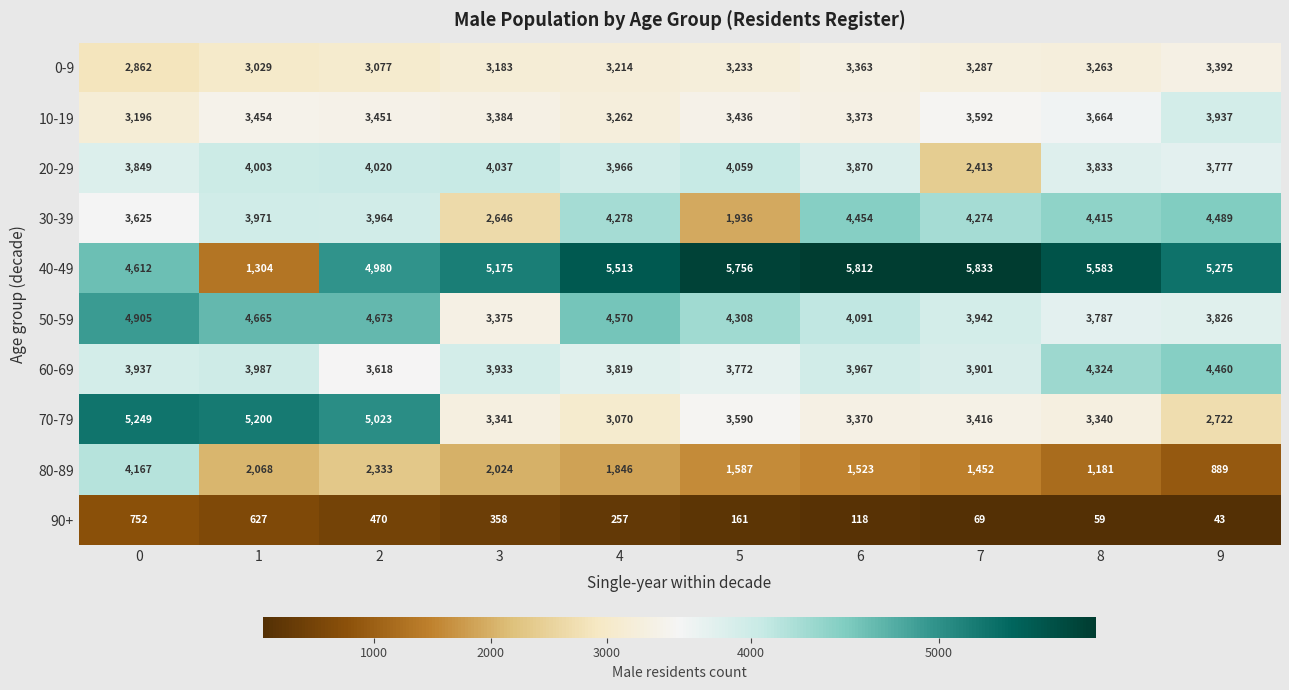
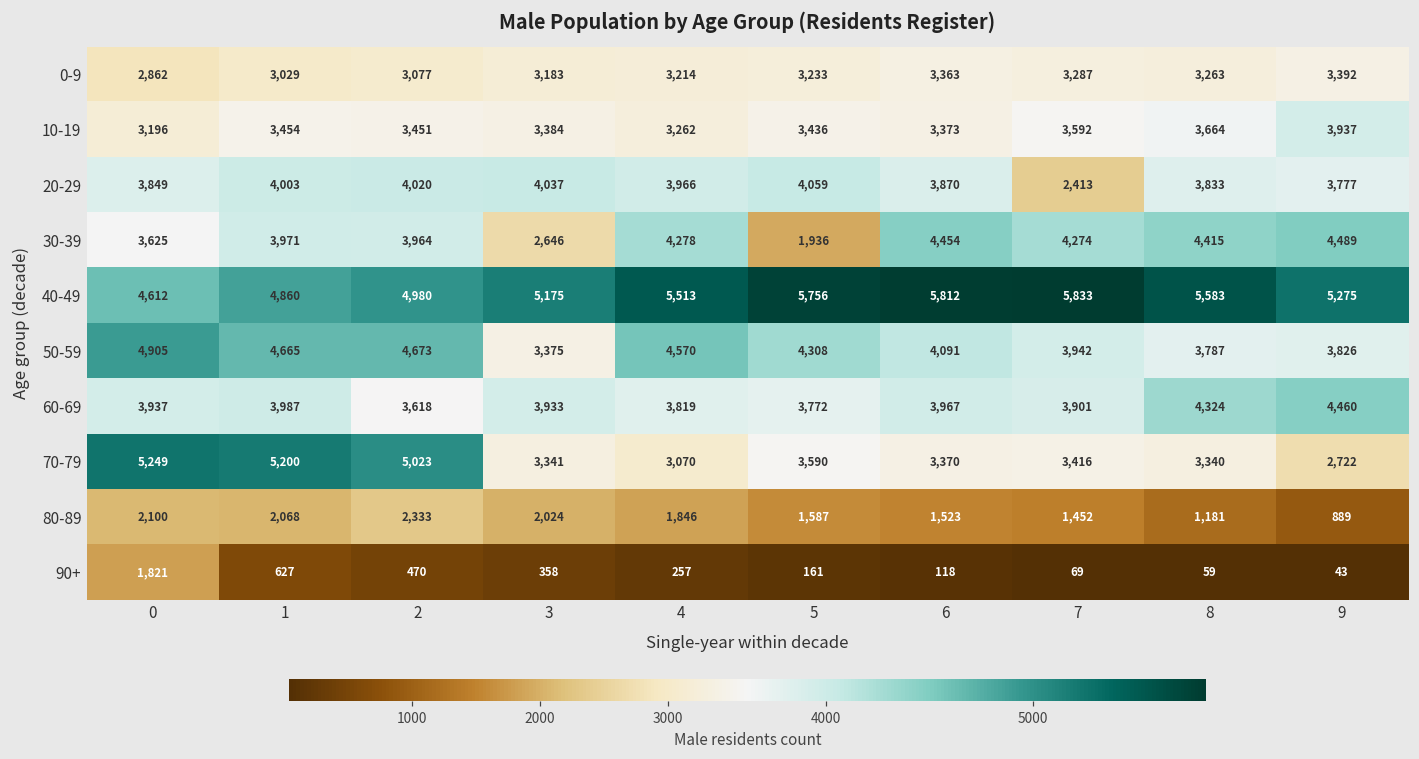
40-49, 1: 1,304 -> 4,860
80-89, 0: 4,167 -> 2,100
90+, 0: 752 -> 1,821
